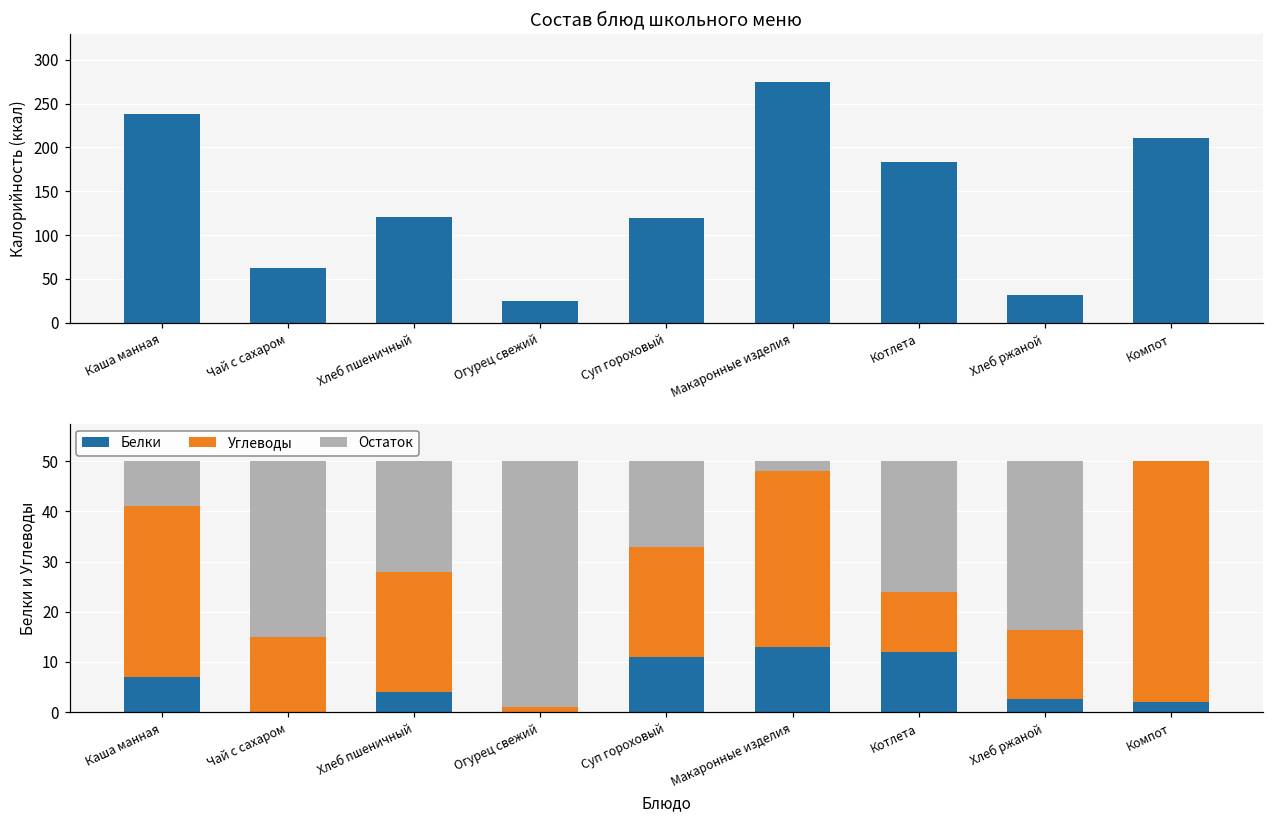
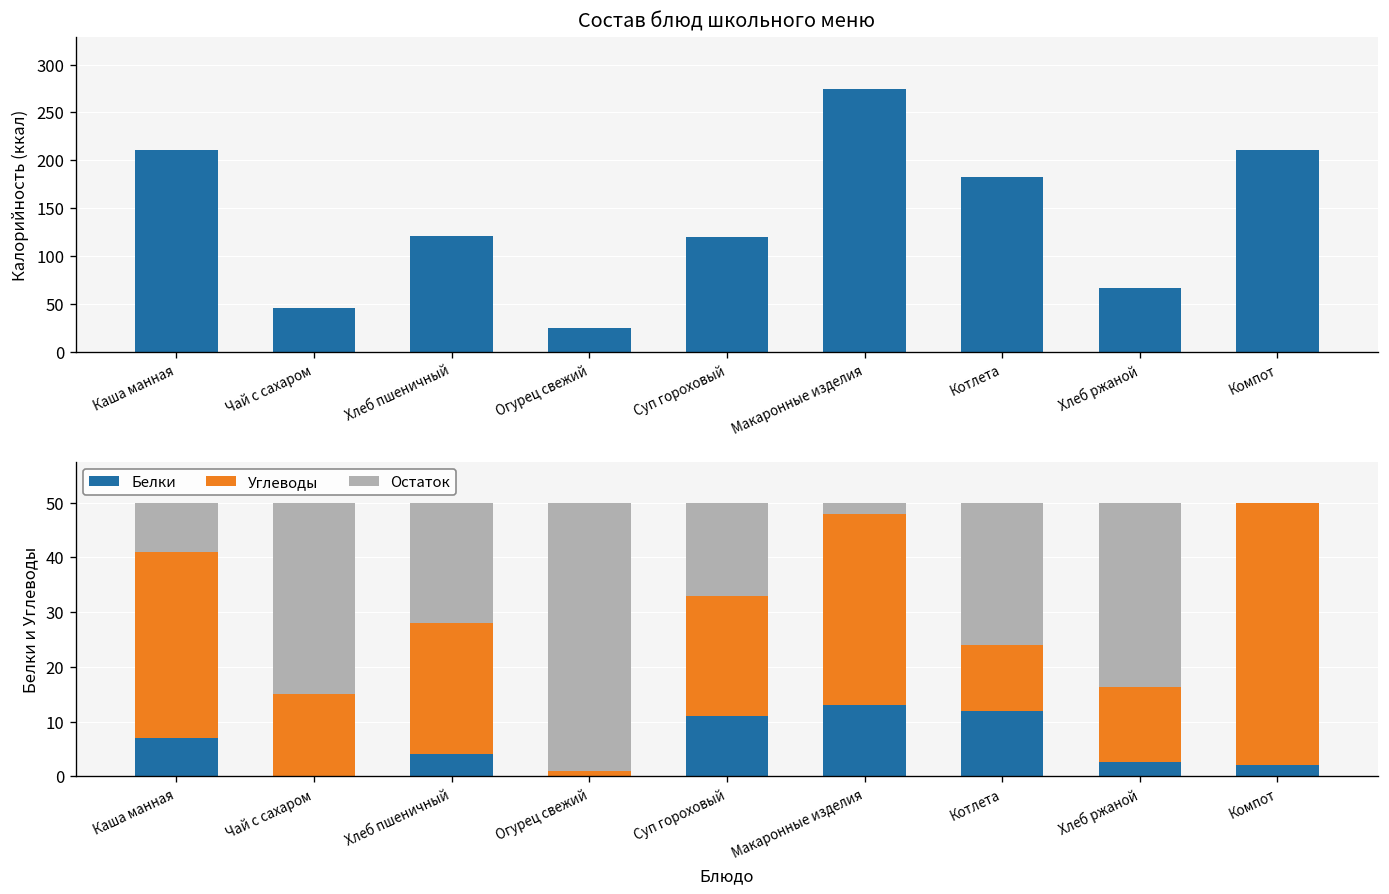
Состав блюд школьного меню, Каша манная: 240 -> 210
Состав блюд школьного меню, Чай с сахаром: 60 -> 50
Состав блюд школьного меню, Хлеб ржаной: 30 -> 70
